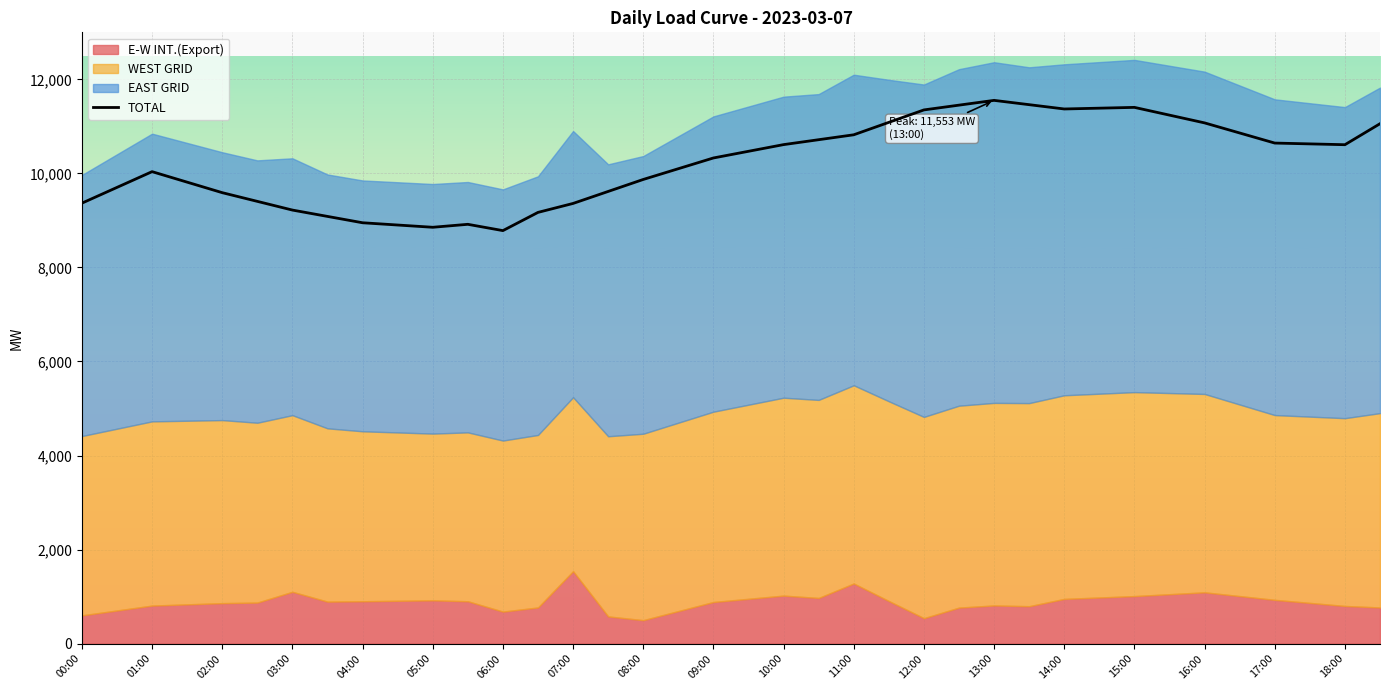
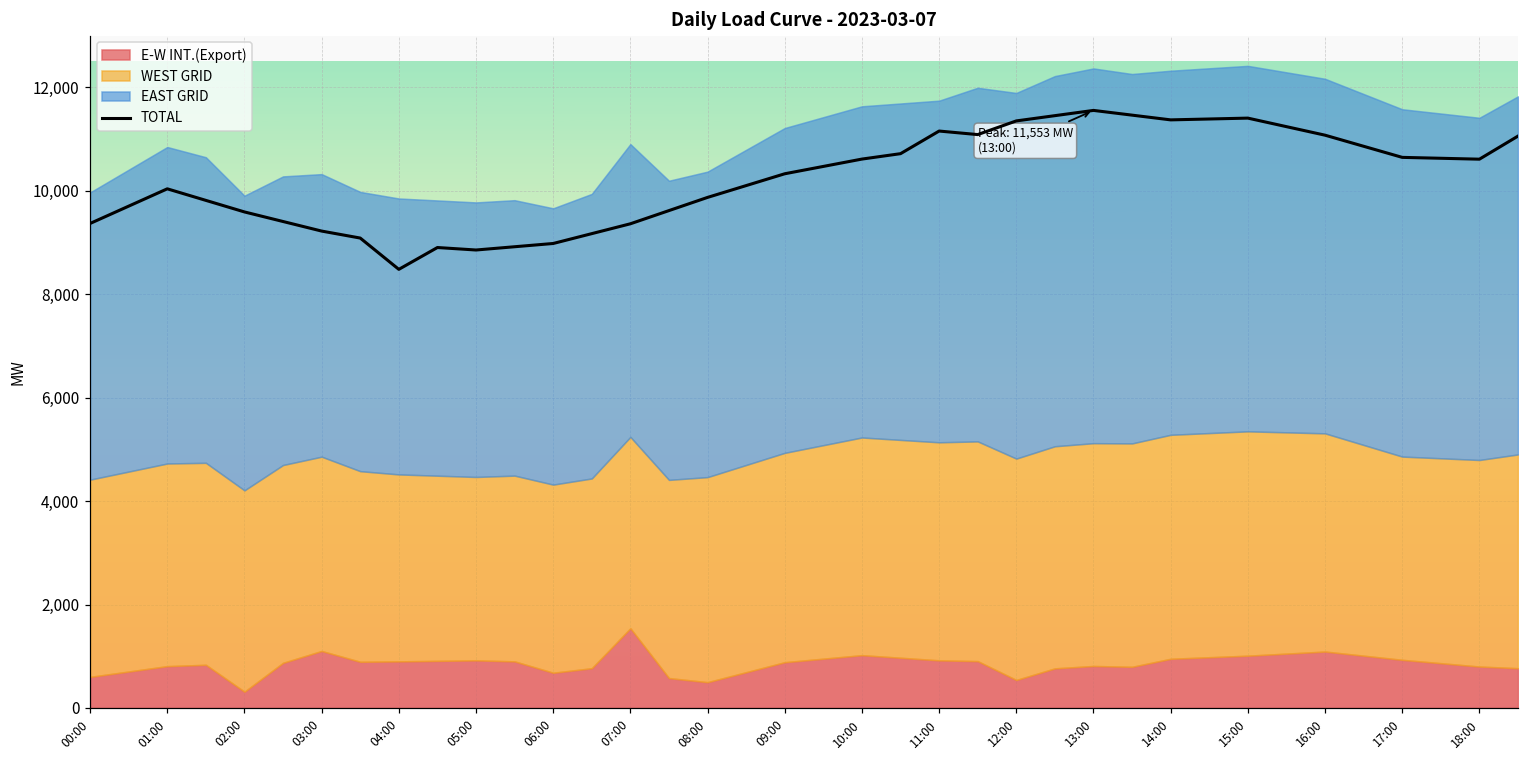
E-W INT.(Export), 02:00: 900 -> 300
TOTAL, 04:00: 9,000 -> 8,500
TOTAL, 06:00: 8,800 -> 9,000
TOTAL, 11:00: 10,800 -> 11,200
E-W INT.(Export), 11:00: 1,300 -> 900
